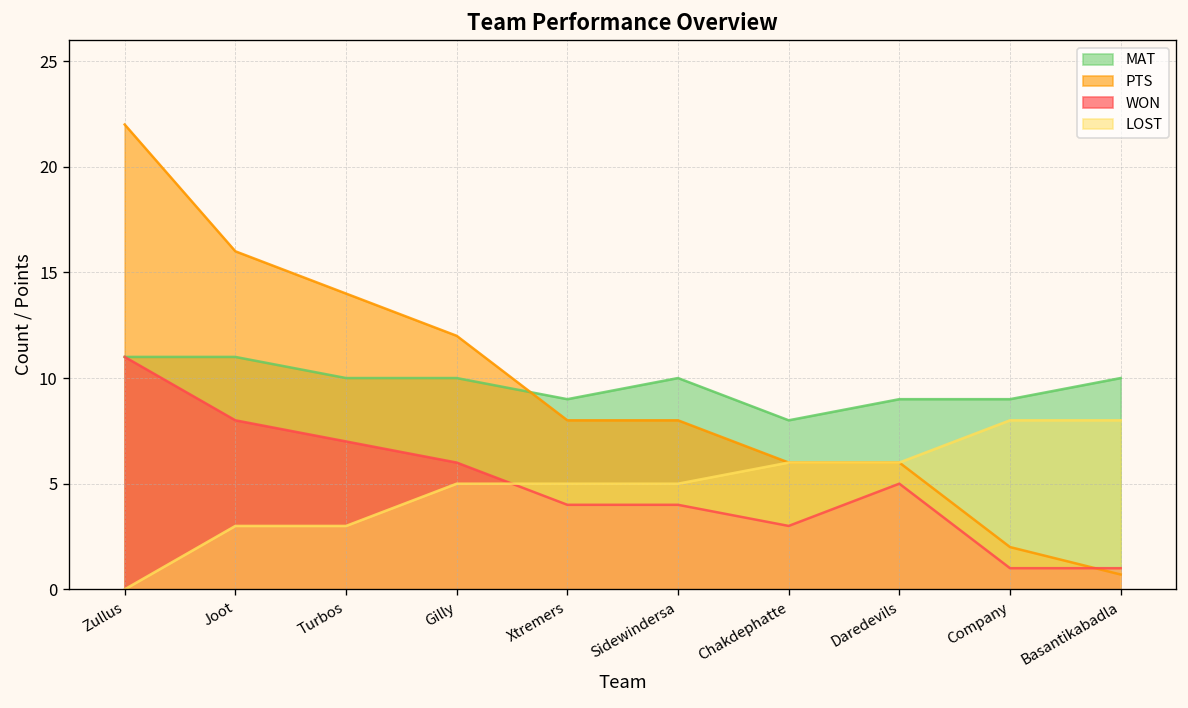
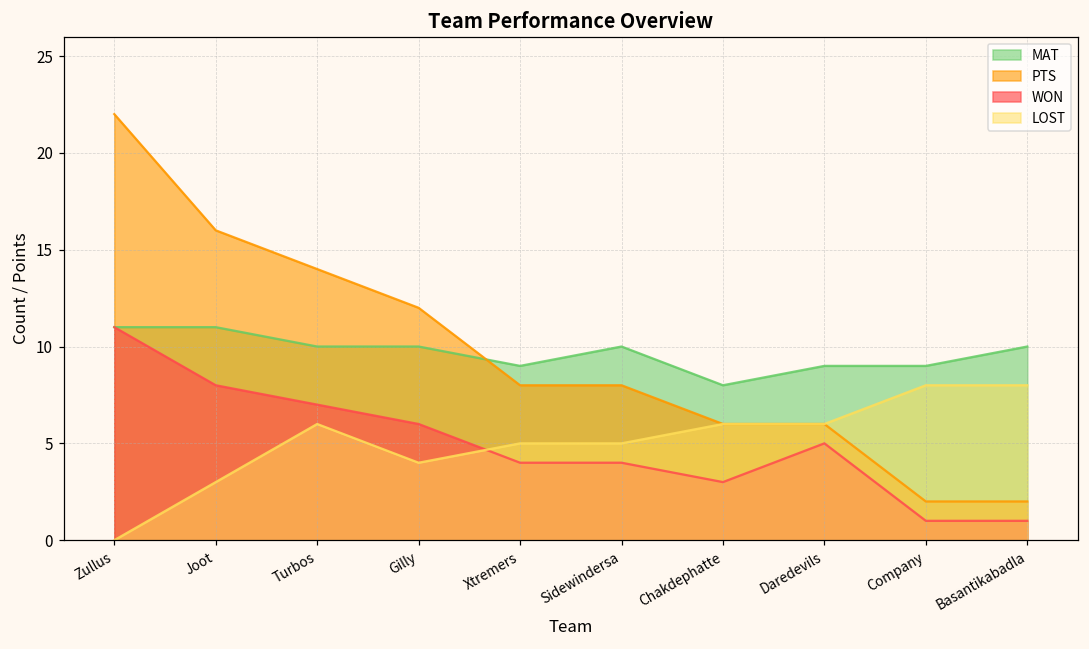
LOST, Turbos: 3 -> 6
LOST, Gilly: 5 -> 4
PTS, Basantikabadla: 0.7 -> 2.0
